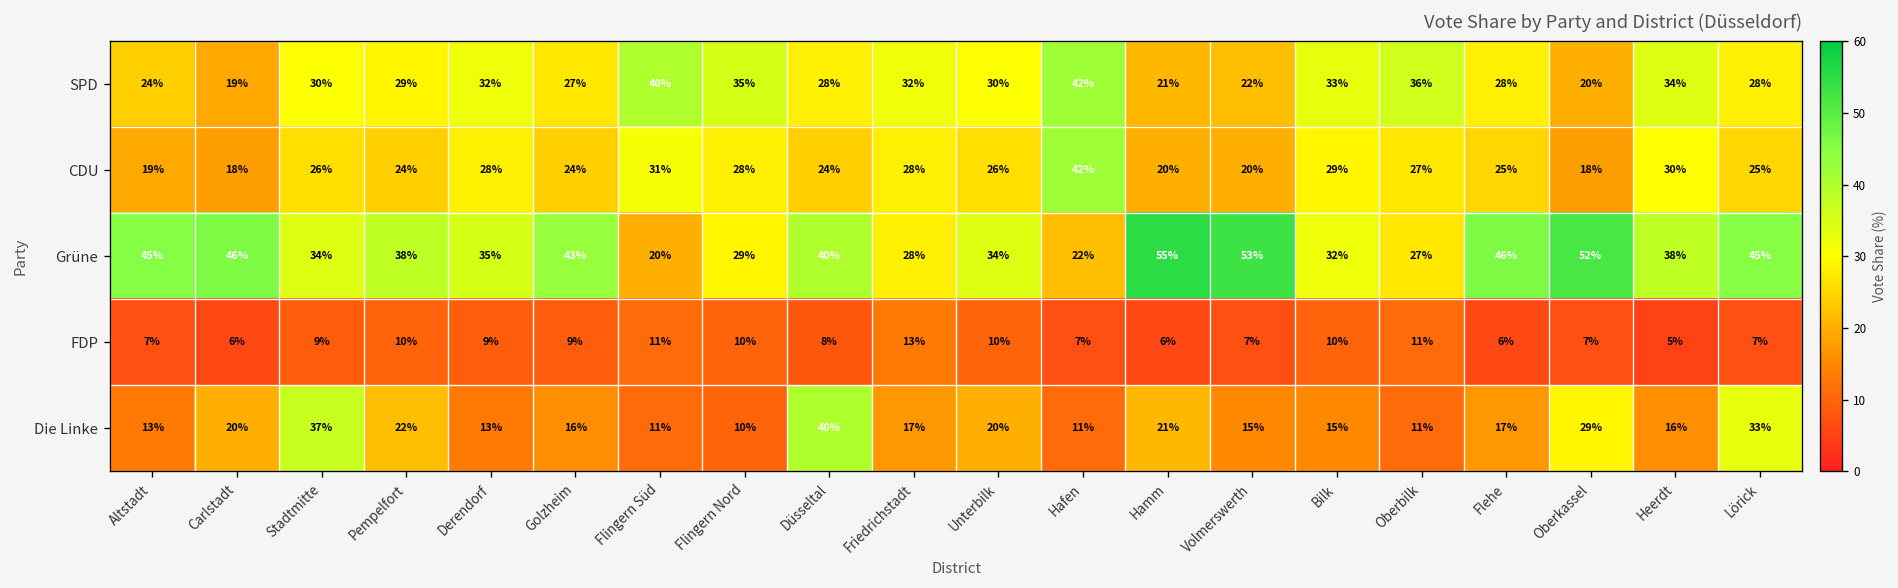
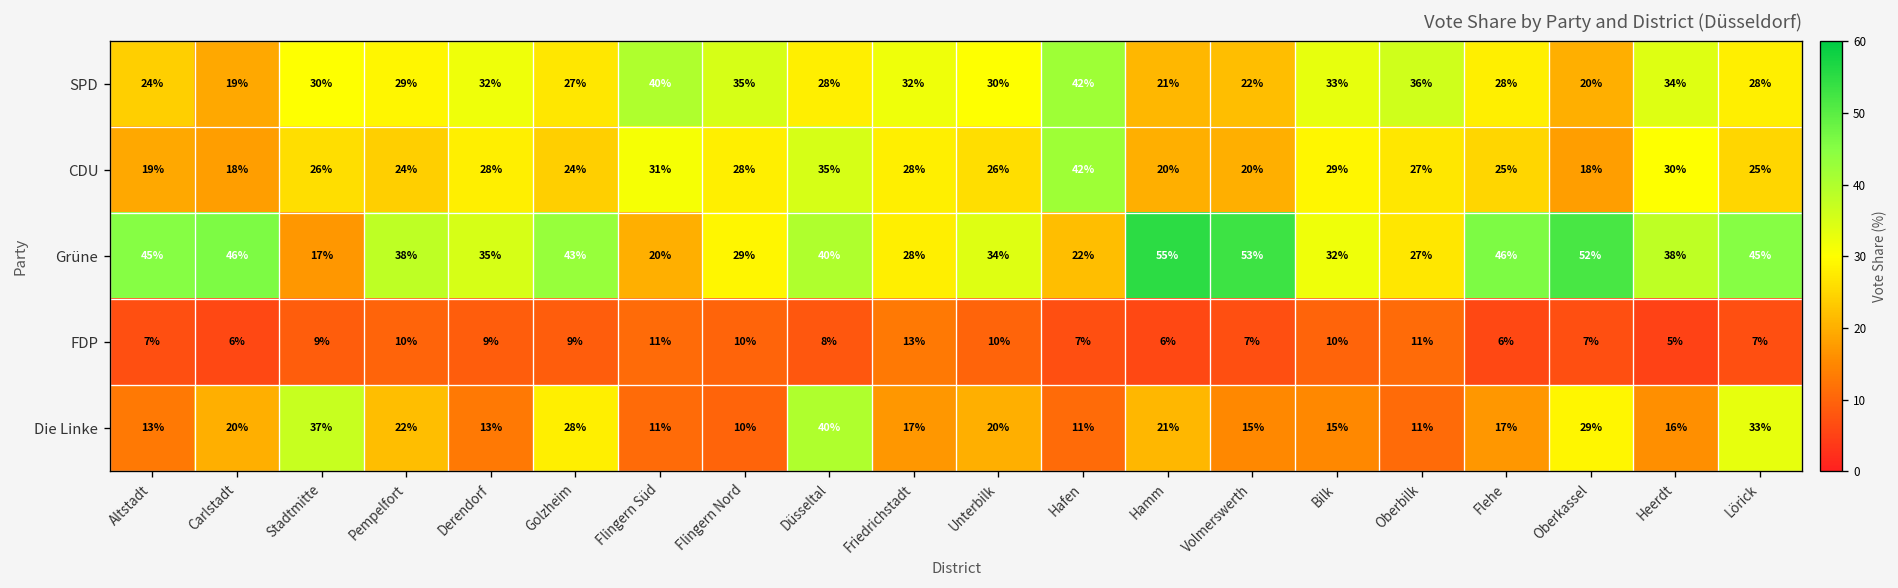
CDU, Düsseltal: 24% -> 35%
Grüne, Stadtmitte: 34% -> 17%
Die Linke, Golzheim: 16% -> 28%
